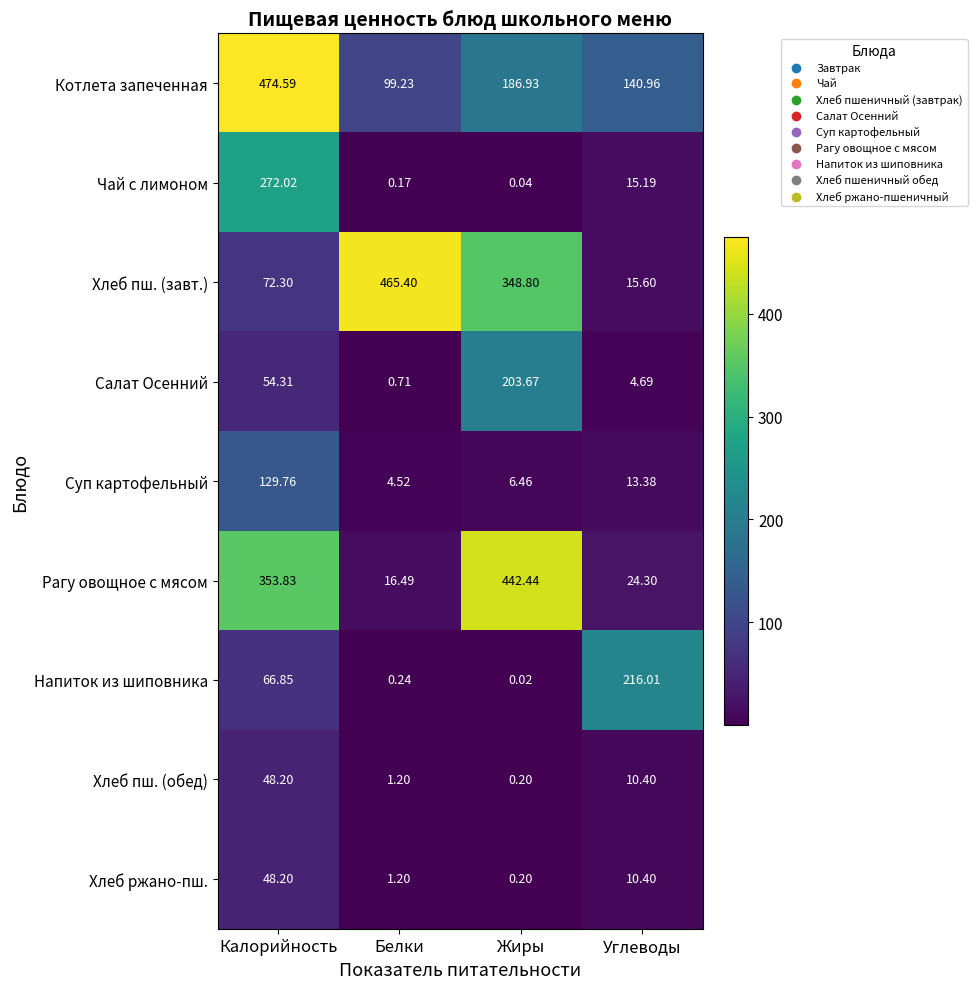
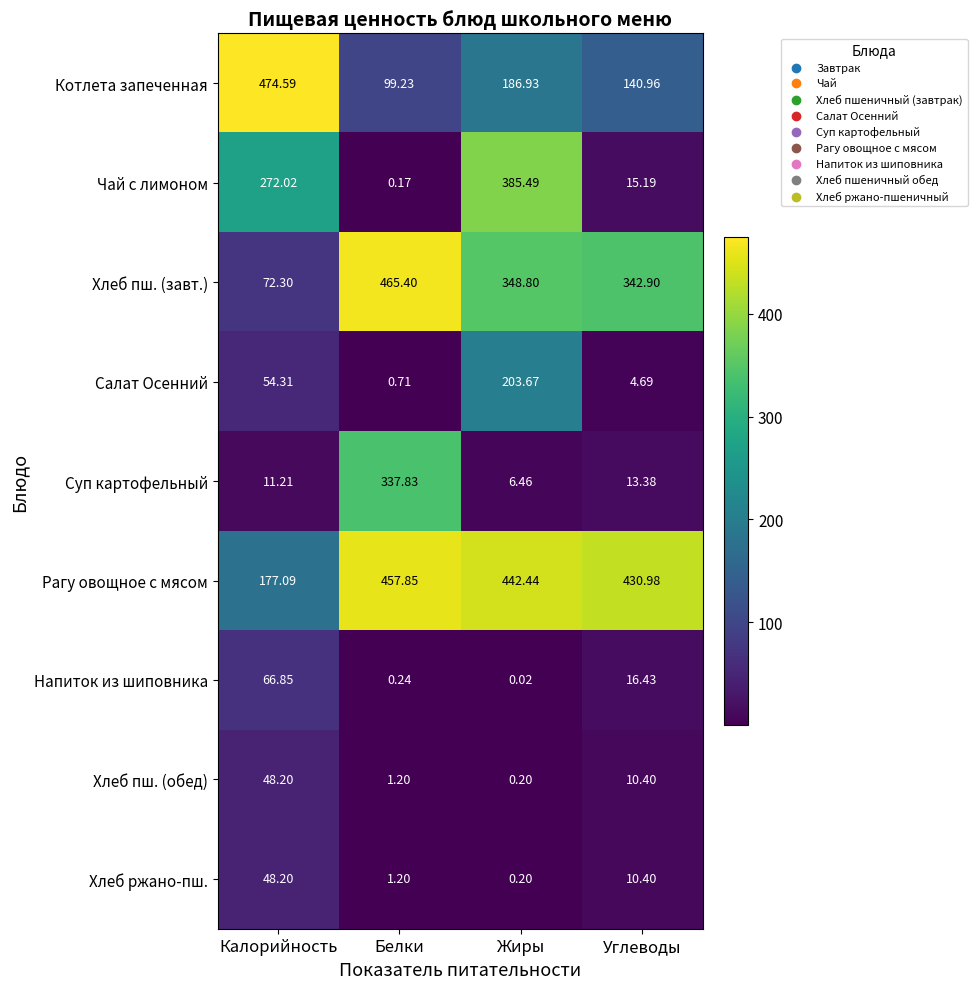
Чай с лимоном, Жиры: 0.04 -> 385.49
Хлеб пш. (завт.), Углеводы: 15.60 -> 342.90
Суп картофельный, Калорийность: 129.76 -> 11.21
Суп картофельный, Белки: 4.52 -> 337.83
Рагу овощное с мясом, Калорийность: 353.83 -> 177.09
Рагу овощное с мясом, Белки: 16.49 -> 457.85
Рагу овощное с мясом, Углеводы: 24.30 -> 430.98
Напиток из шиповника, Углеводы: 216.01 -> 16.43
